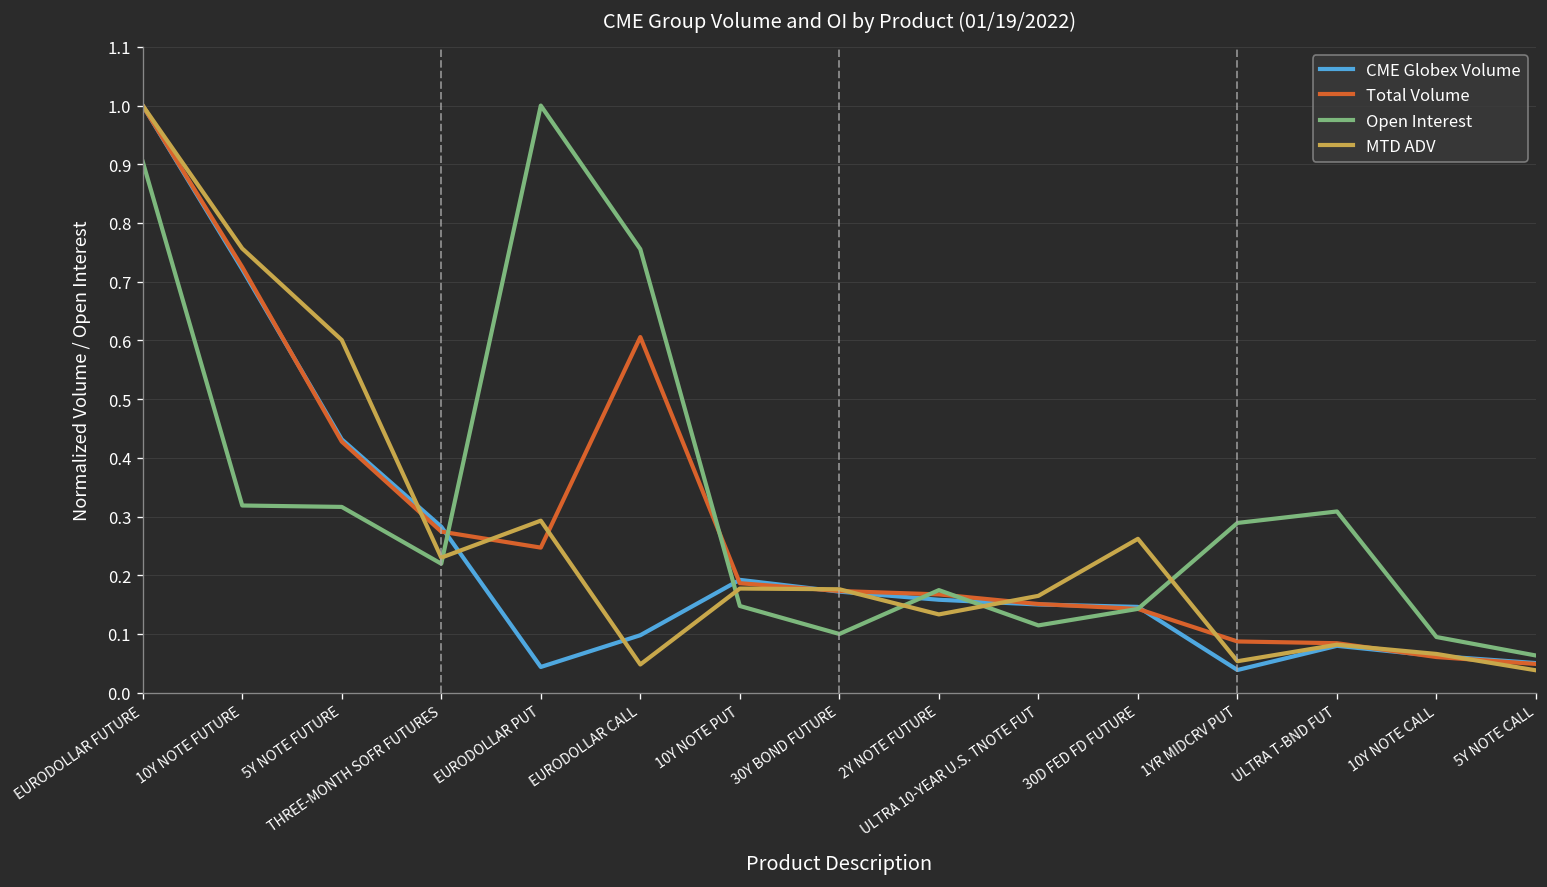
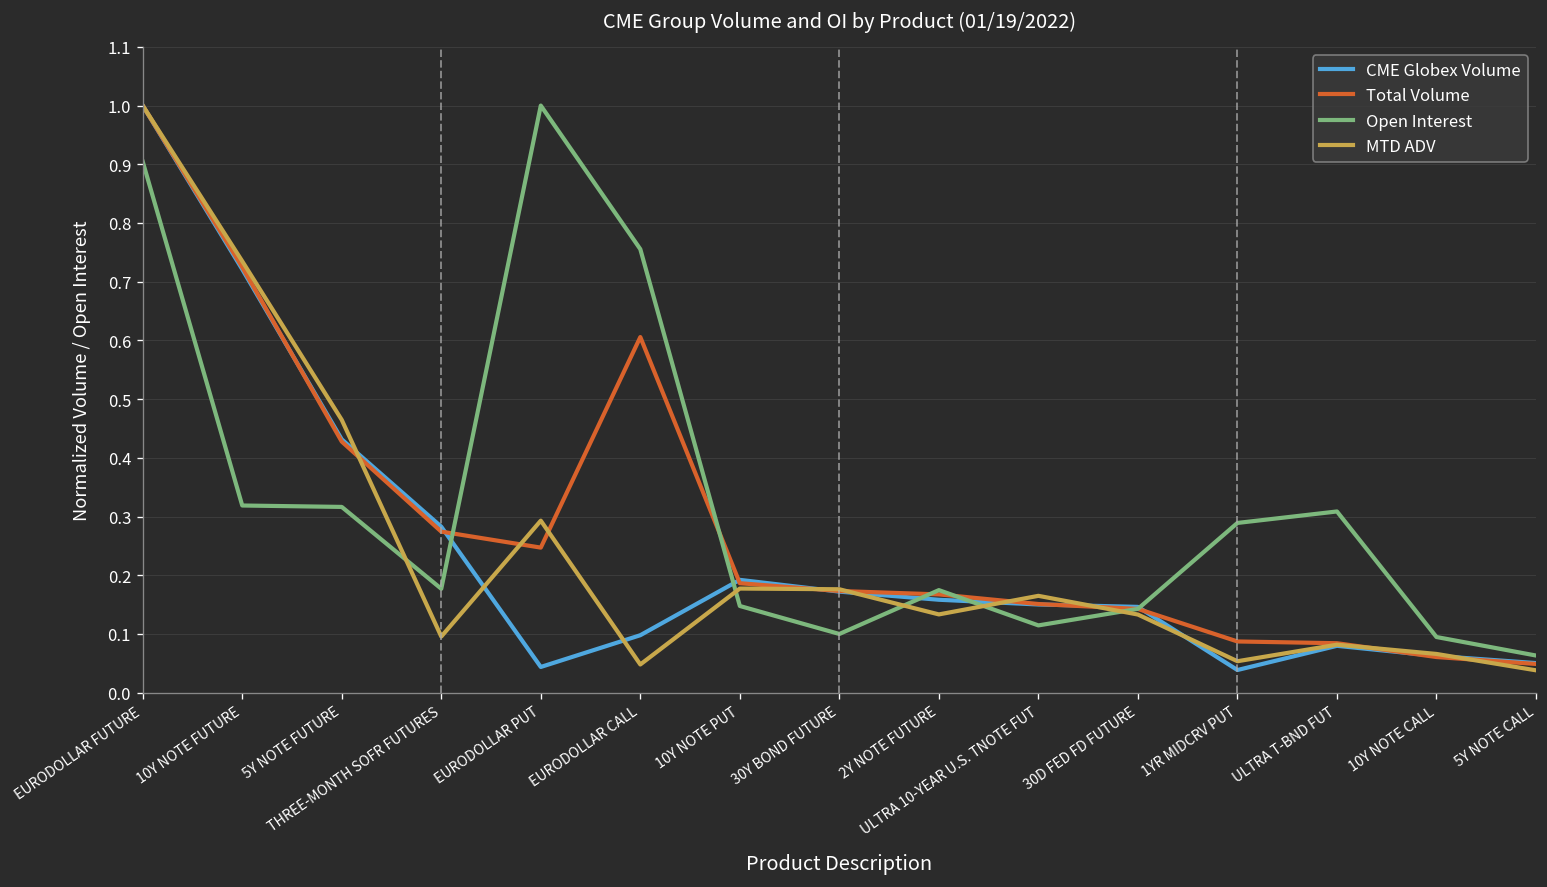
MTD ADV, 10Y NOTE FUTURE: 0.76 -> 0.73
MTD ADV, 5Y NOTE FUTURE: 0.60 -> 0.46
Open Interest, THREE-MONTH SOFR FUTURES: 0.22 -> 0.18
MTD ADV, THREE-MONTH SOFR FUTURES: 0.23 -> 0.10
MTD ADV, 30D FED FD FUTURE: 0.26 -> 0.13
